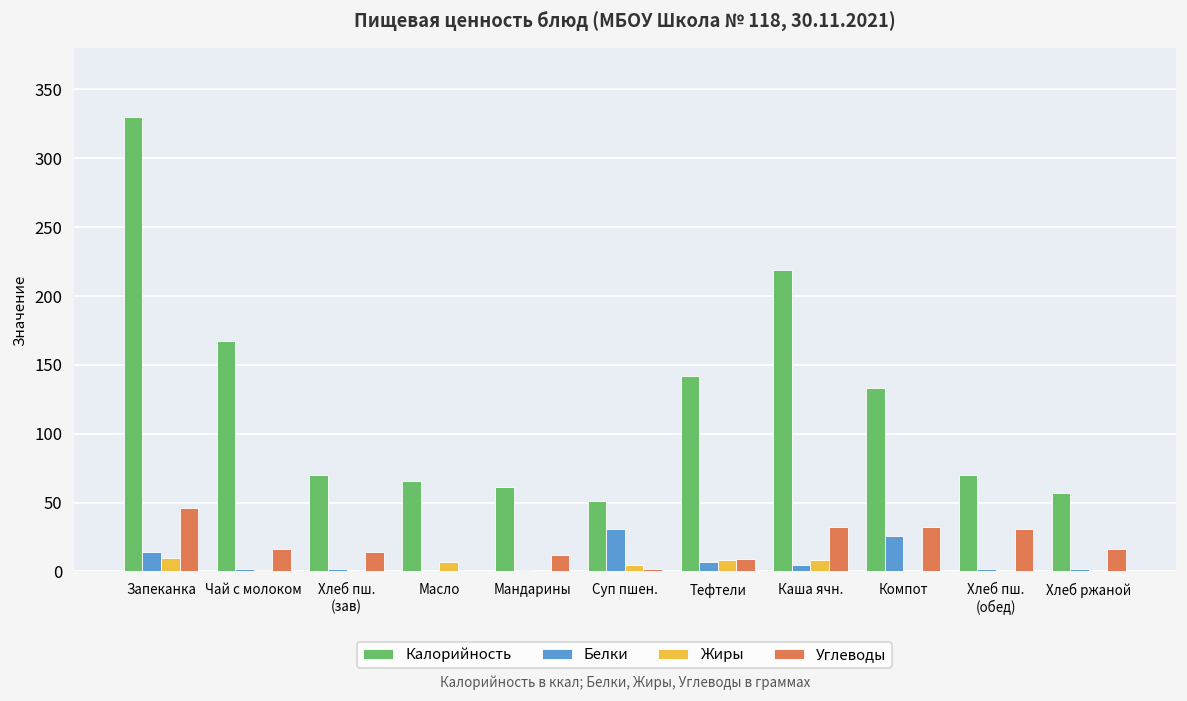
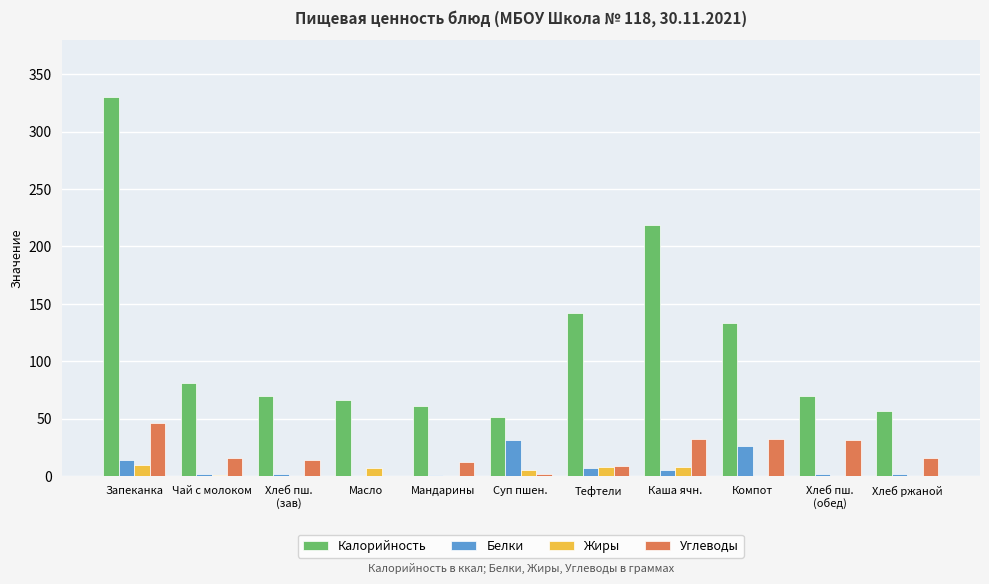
Калорийность, Чай с молоком: 167 -> 81
